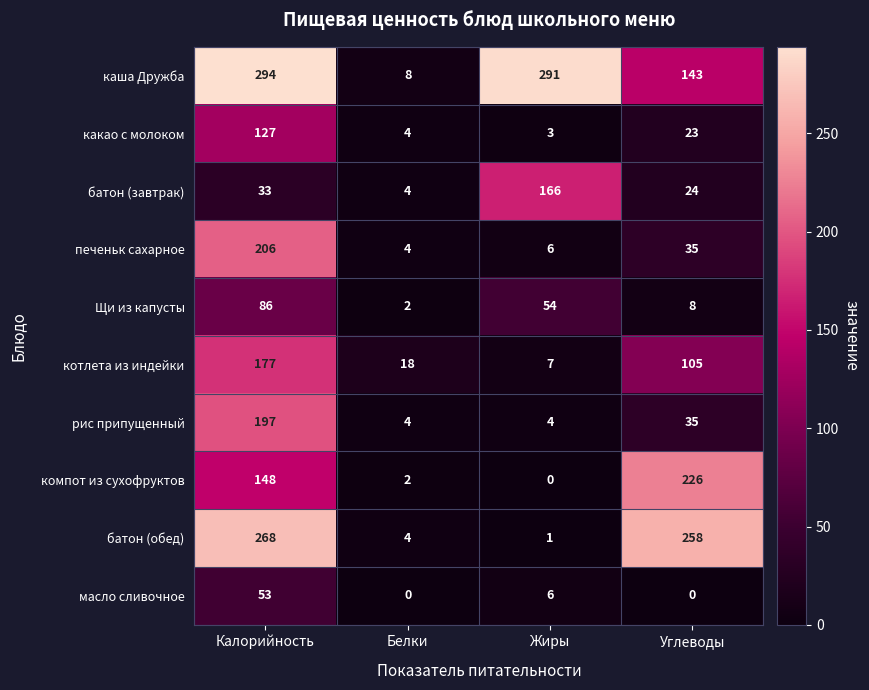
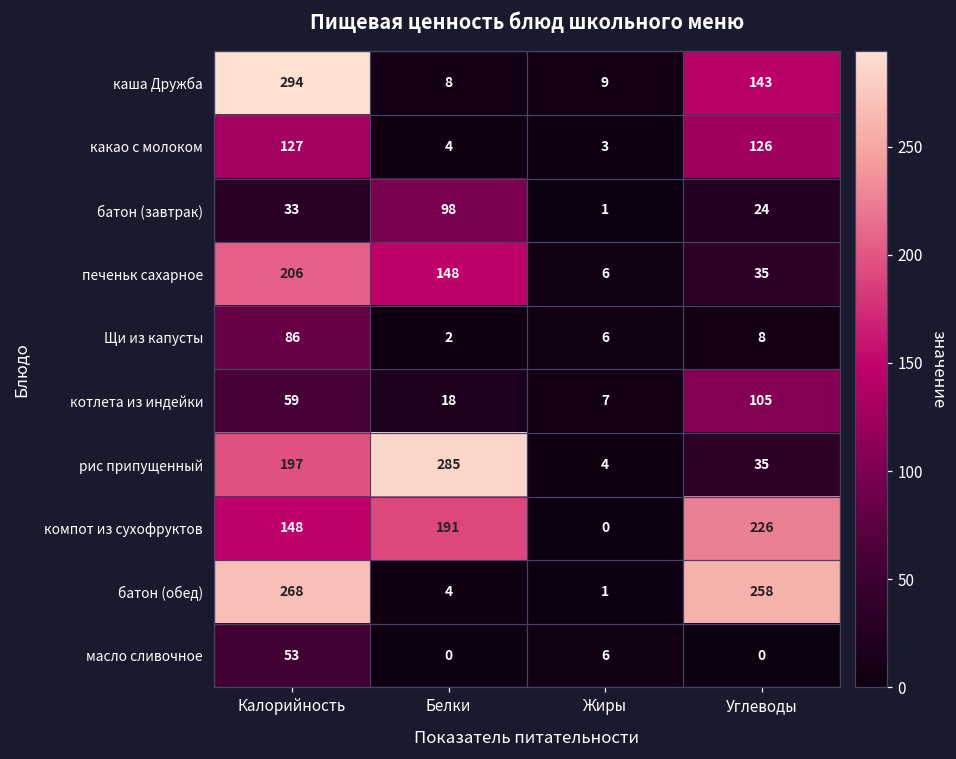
каша Дружба, Жиры: 291 -> 9
какао с молоком, Углеводы: 23 -> 126
батон (завтрак), Белки: 4 -> 98
батон (завтрак), Жиры: 166 -> 1
печеньк сахарное, Белки: 4 -> 148
Щи из капусты, Жиры: 54 -> 6
котлета из индейки, Калорийность: 177 -> 59
рис припущенный, Белки: 4 -> 285
компот из сухофруктов, Белки: 2 -> 191
